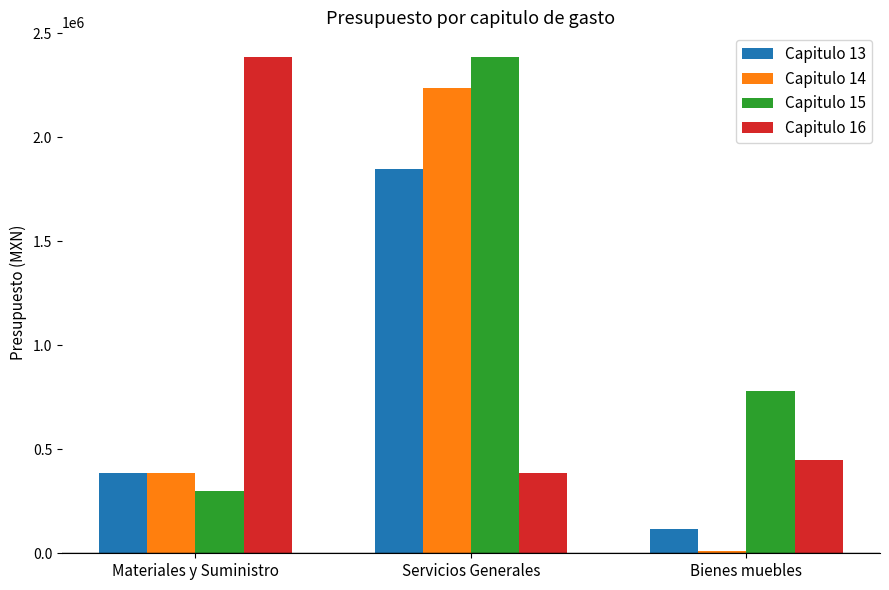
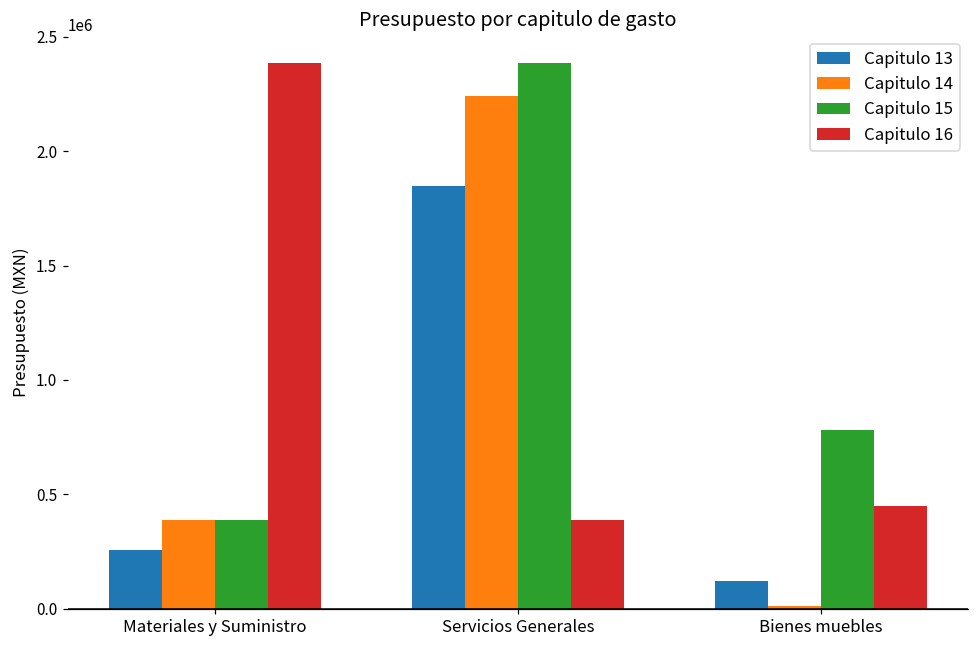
Capitulo 13, Materiales y Suministro: 390000 -> 250000
Capitulo 15, Materiales y Suministro: 300000 -> 390000
